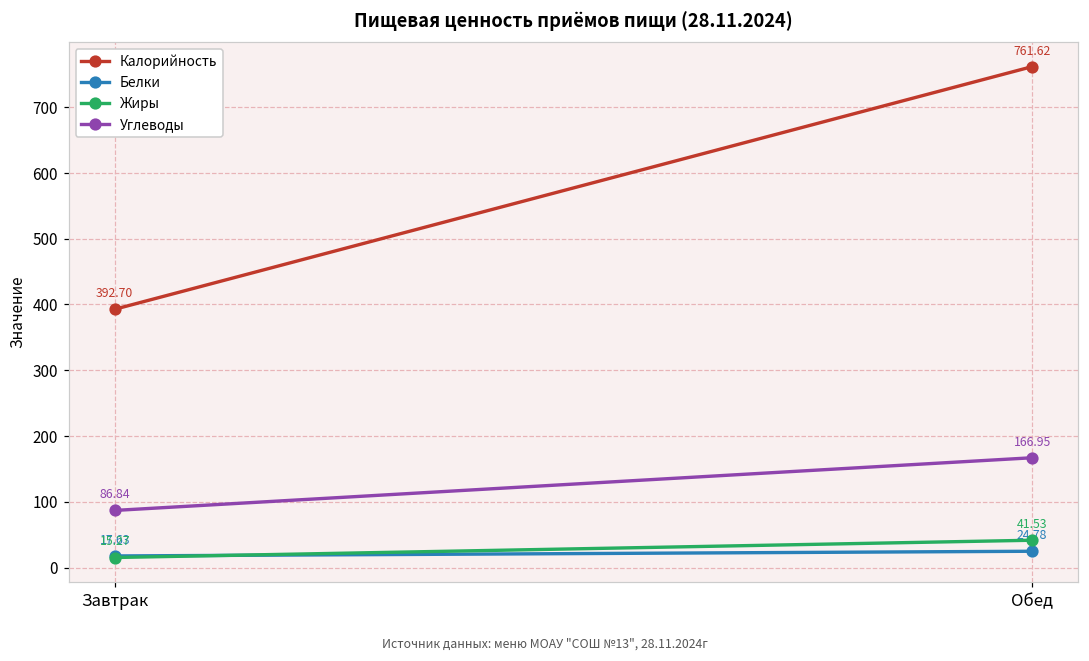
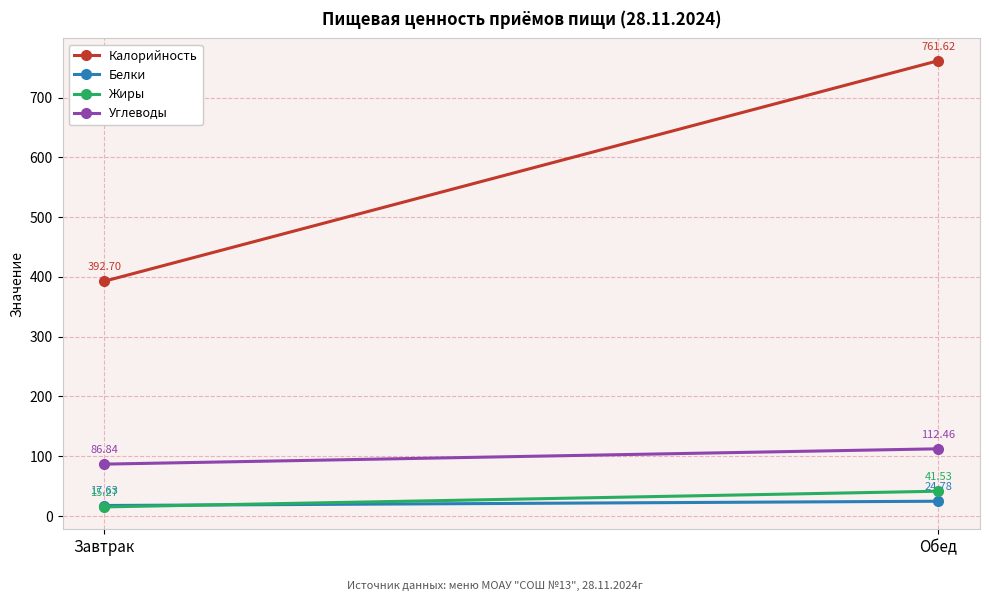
Углеводы, Обед: 166.95 -> 112.46
